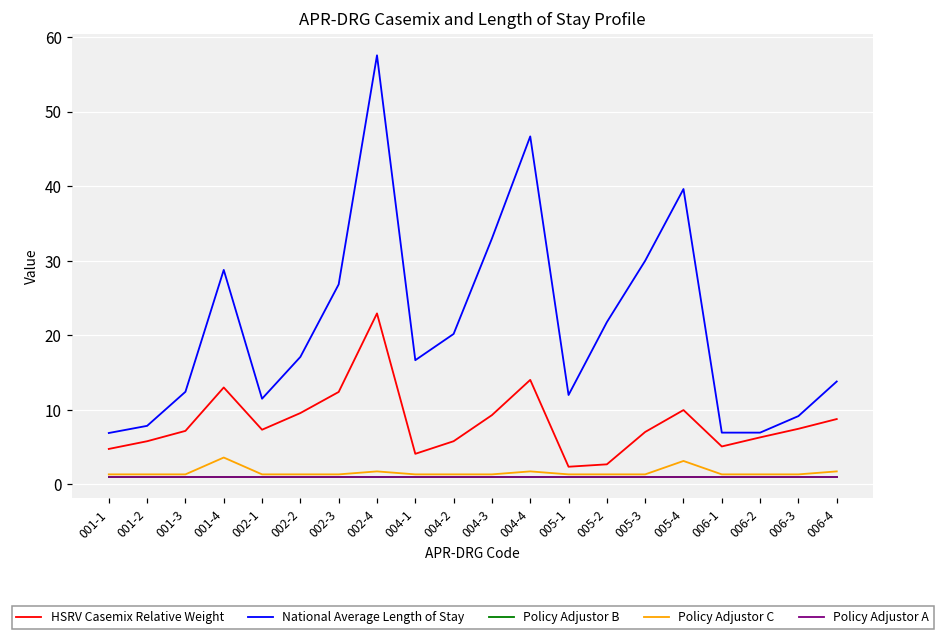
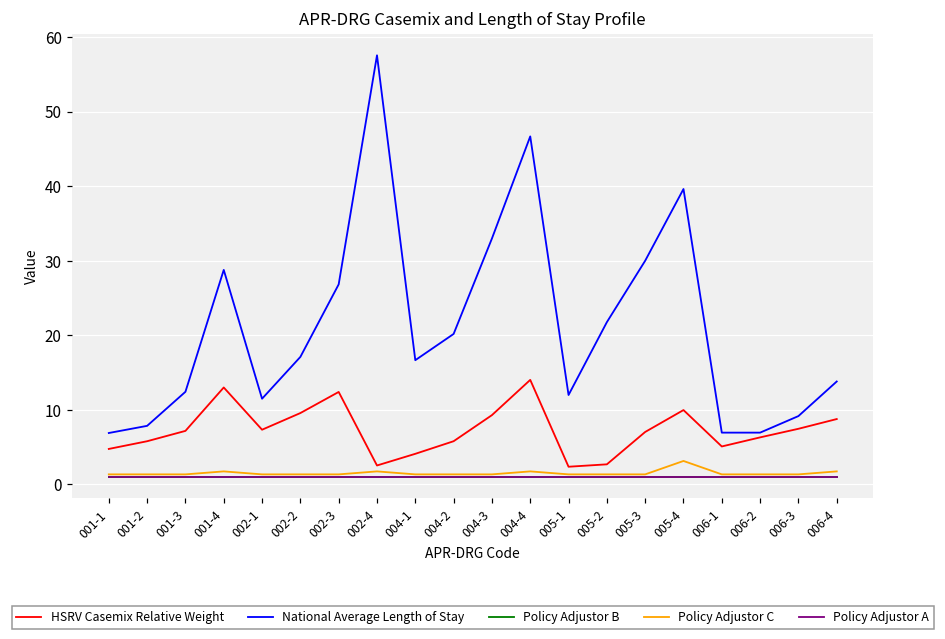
Policy Adjustor C, 001-4: 4 -> 2
HSRV Casemix Relative Weight, 002-4: 23 -> 3
